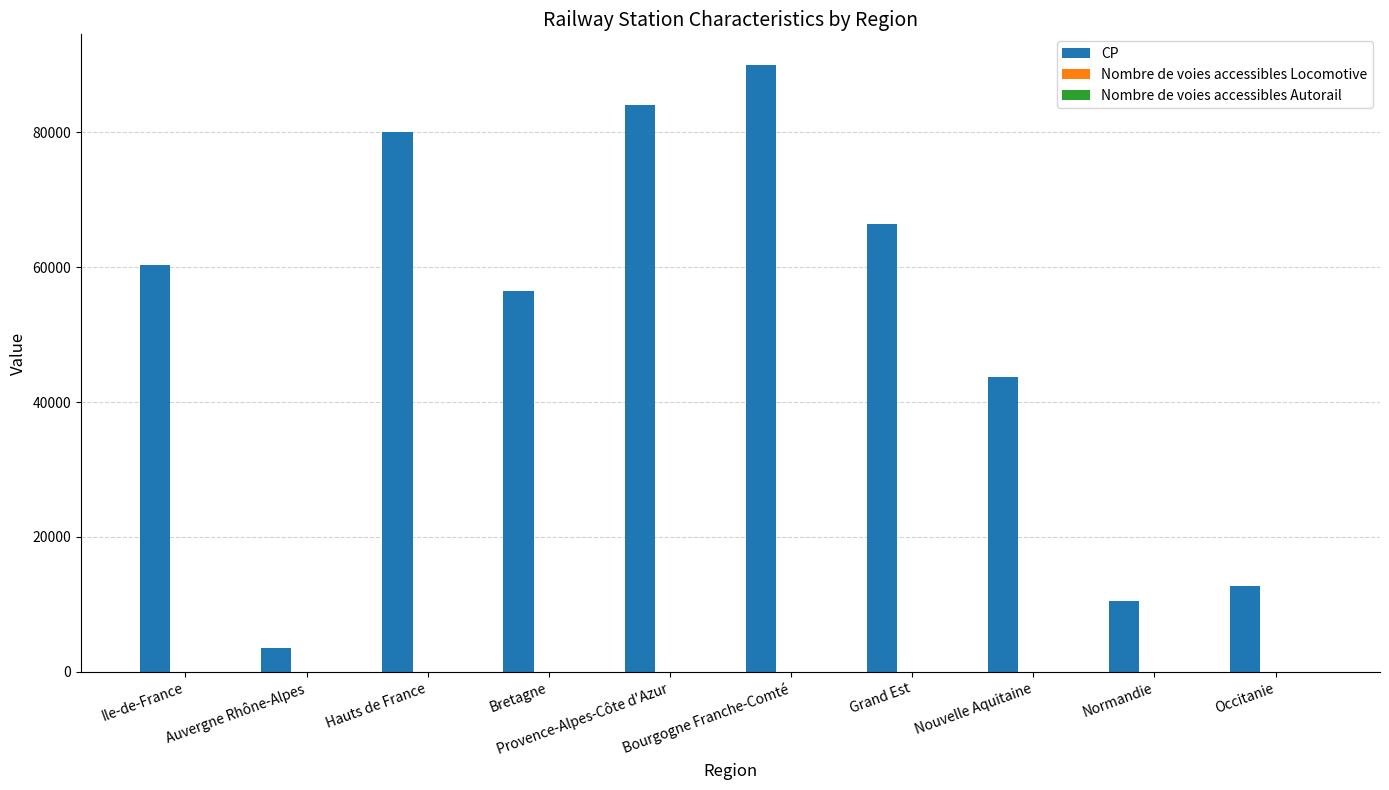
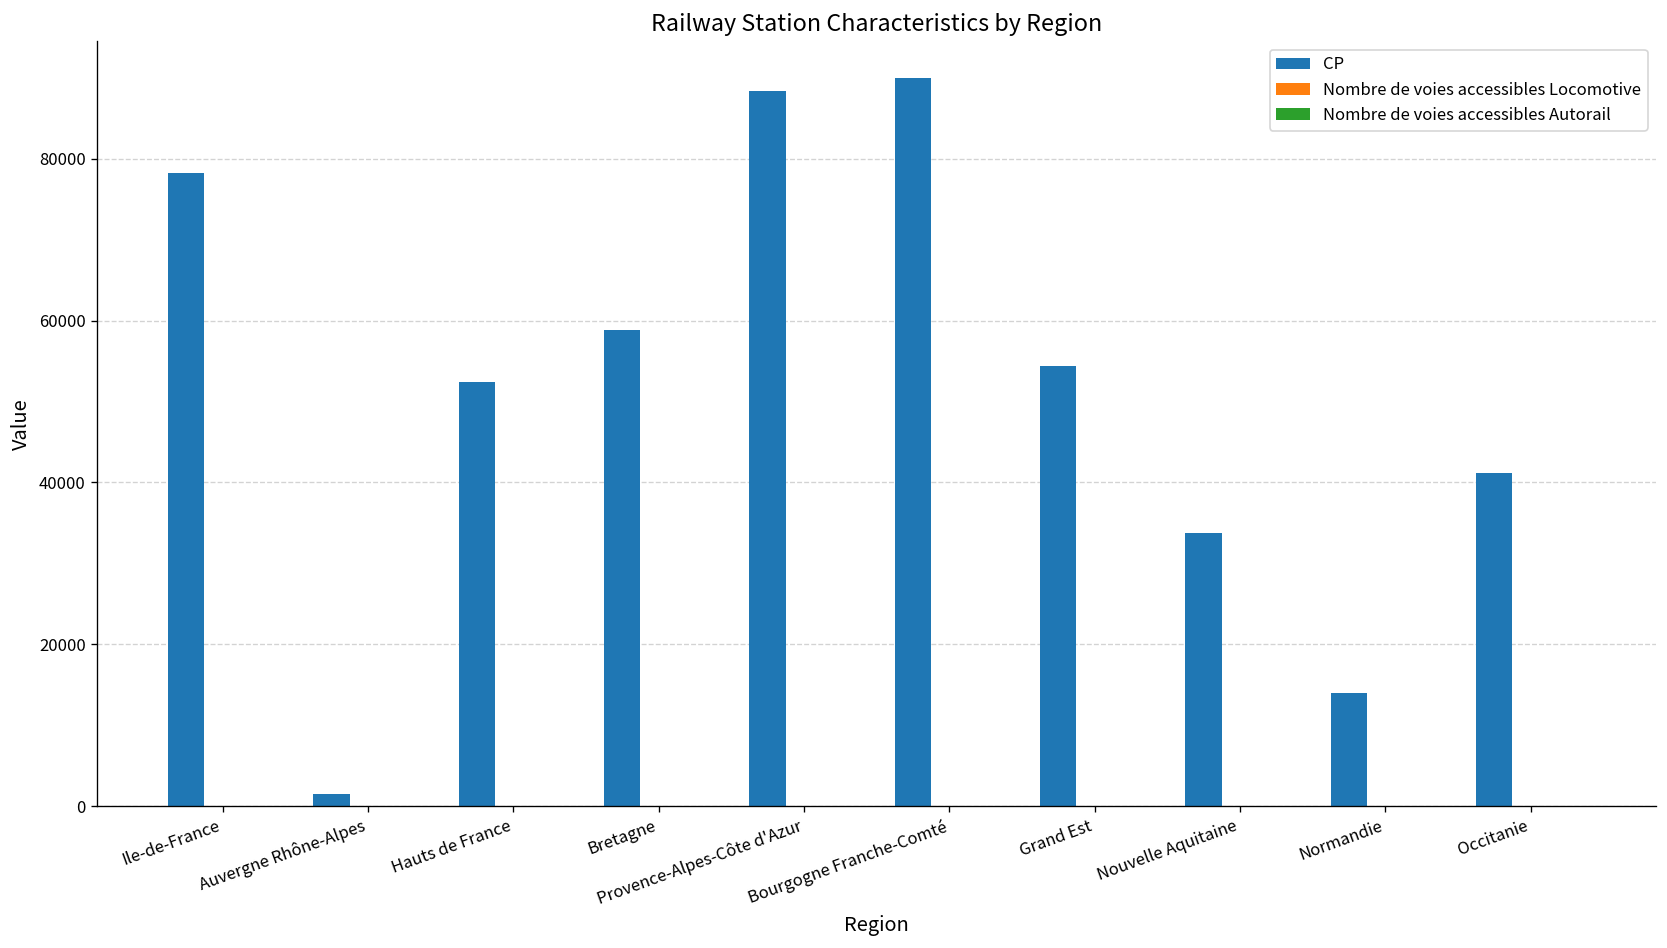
CP, Ile-de-France: 60000 -> 78000
CP, Auvergne Rhône-Alpes: 4000 -> 2000
CP, Hauts de France: 80000 -> 52000
CP, Bretagne: 56000 -> 59000
CP, Provence-Alpes-Côte d'Azur: 84000 -> 88000
CP, Grand Est: 66000 -> 54000
CP, Nouvelle Aquitaine: 44000 -> 34000
CP, Normandie: 11000 -> 14000
CP, Occitanie: 13000 -> 41000
